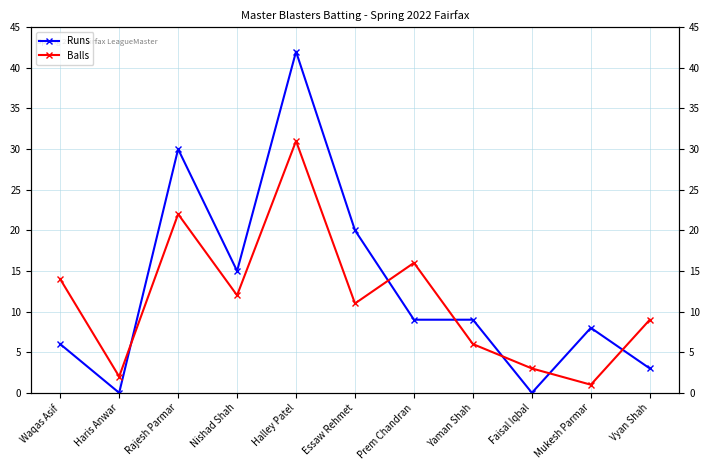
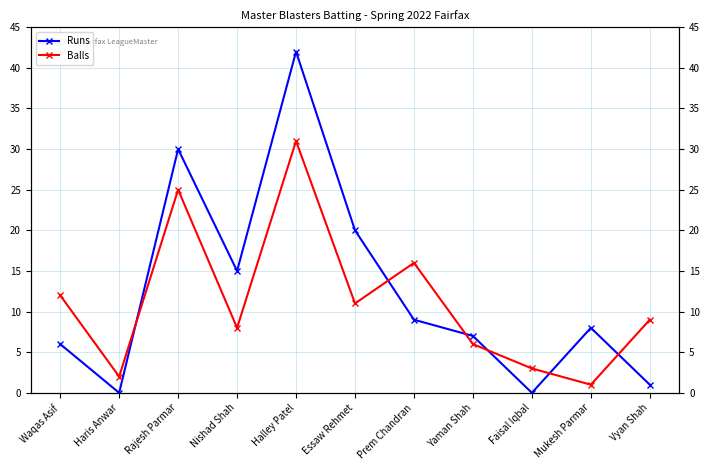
Balls, Waqas Asif: 14 -> 12
Balls, Rajesh Parmar: 22 -> 25
Balls, Nishad Shah: 12 -> 8
Runs, Yaman Shah: 9 -> 7
Runs, Vyan Shah: 3 -> 1
